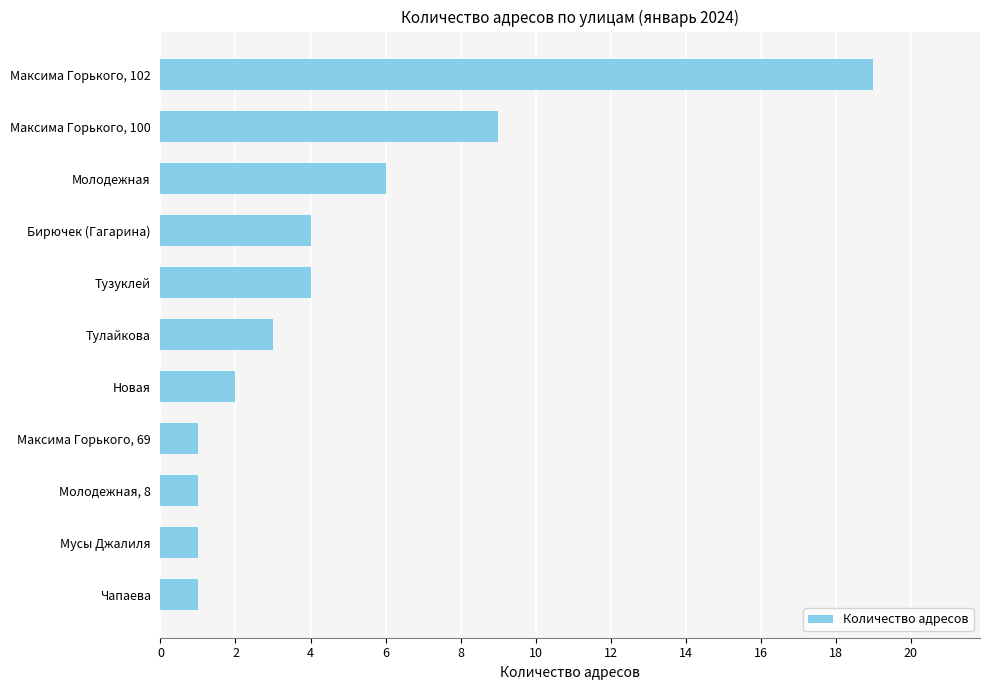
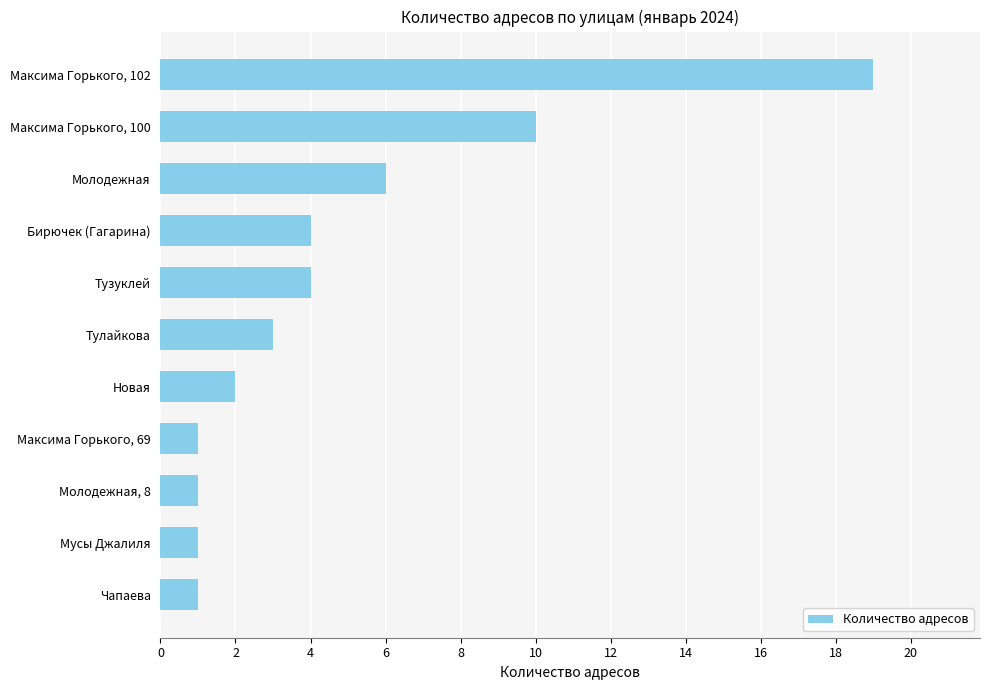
Максима Горького, 100: 9 -> 10
